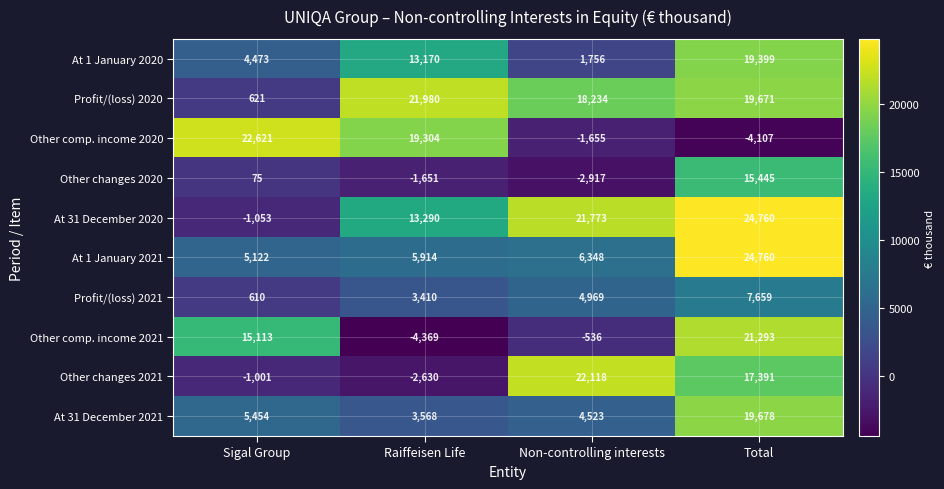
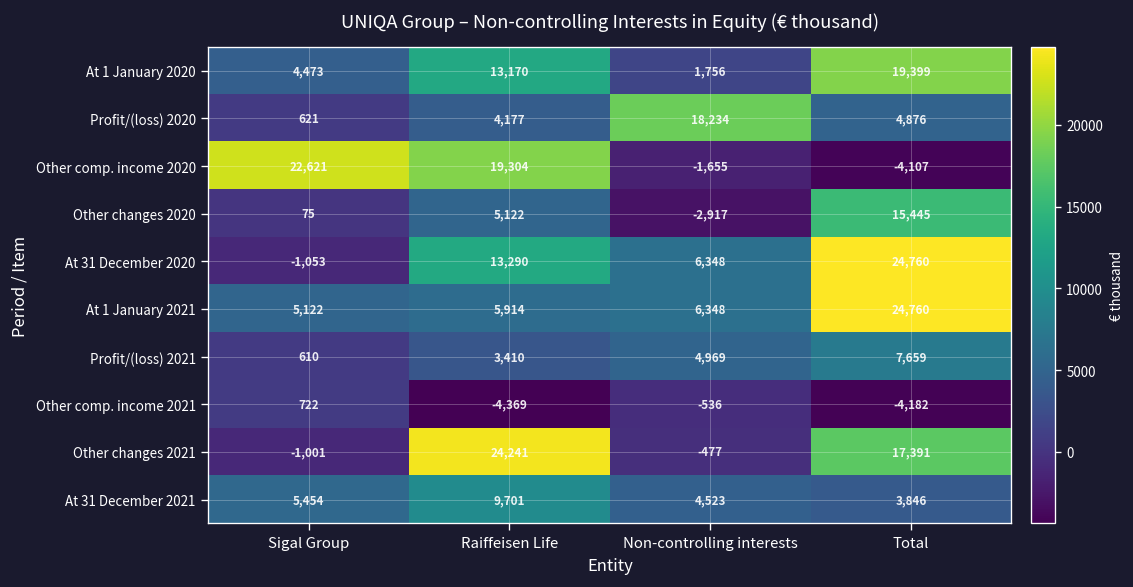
Profit/(loss) 2020, Raiffeisen Life: 21,980 -> 4,177
Profit/(loss) 2020, Total: 19,671 -> 4,876
Other changes 2020, Raiffeisen Life: -1,651 -> 5,122
At 31 December 2020, Non-controlling interests: 21,773 -> 6,348
Other comp. income 2021, Sigal Group: 15,113 -> 722
Other comp. income 2021, Total: 21,293 -> -4,182
Other changes 2021, Raiffeisen Life: -2,630 -> 24,241
Other changes 2021, Non-controlling interests: 22,118 -> -477
At 31 December 2021, Raiffeisen Life: 3,568 -> 9,701
At 31 December 2021, Total: 19,678 -> 3,846
